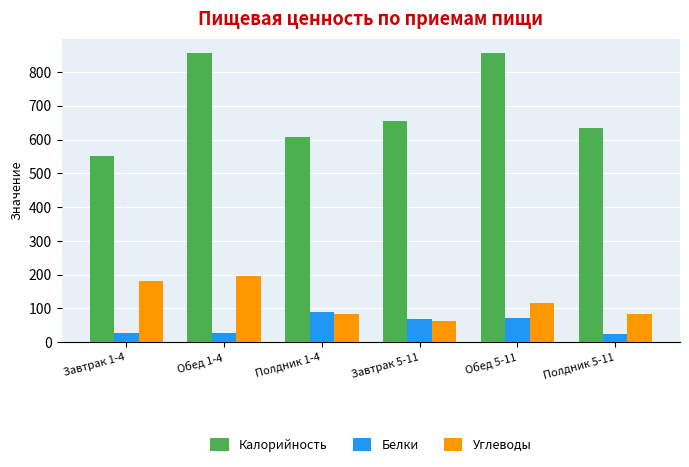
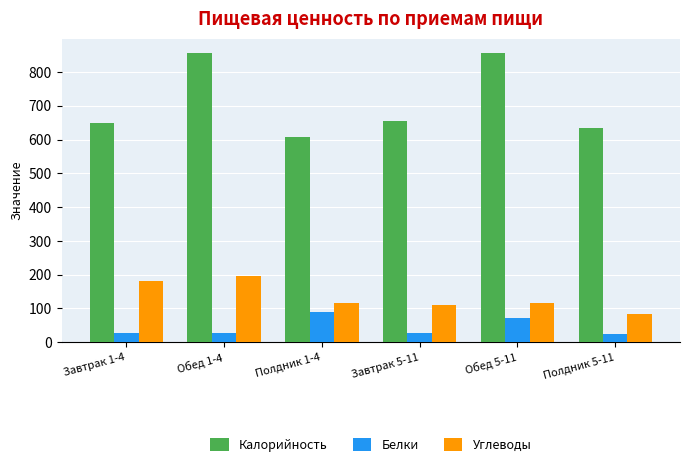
Калорийность, Завтрак 1-4: 550 -> 650
Углеводы, Полдник 1-4: 80 -> 120
Белки, Завтрак 5-11: 70 -> 30
Углеводы, Завтрак 5-11: 60 -> 110
